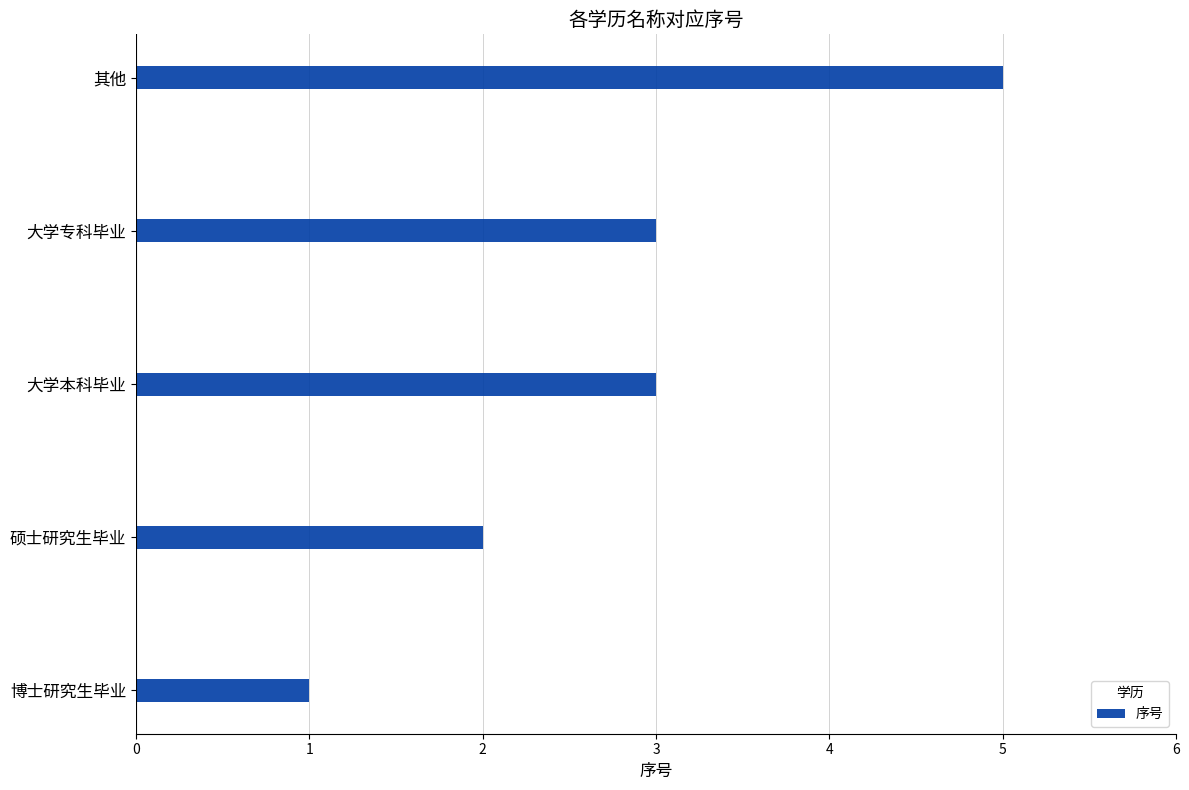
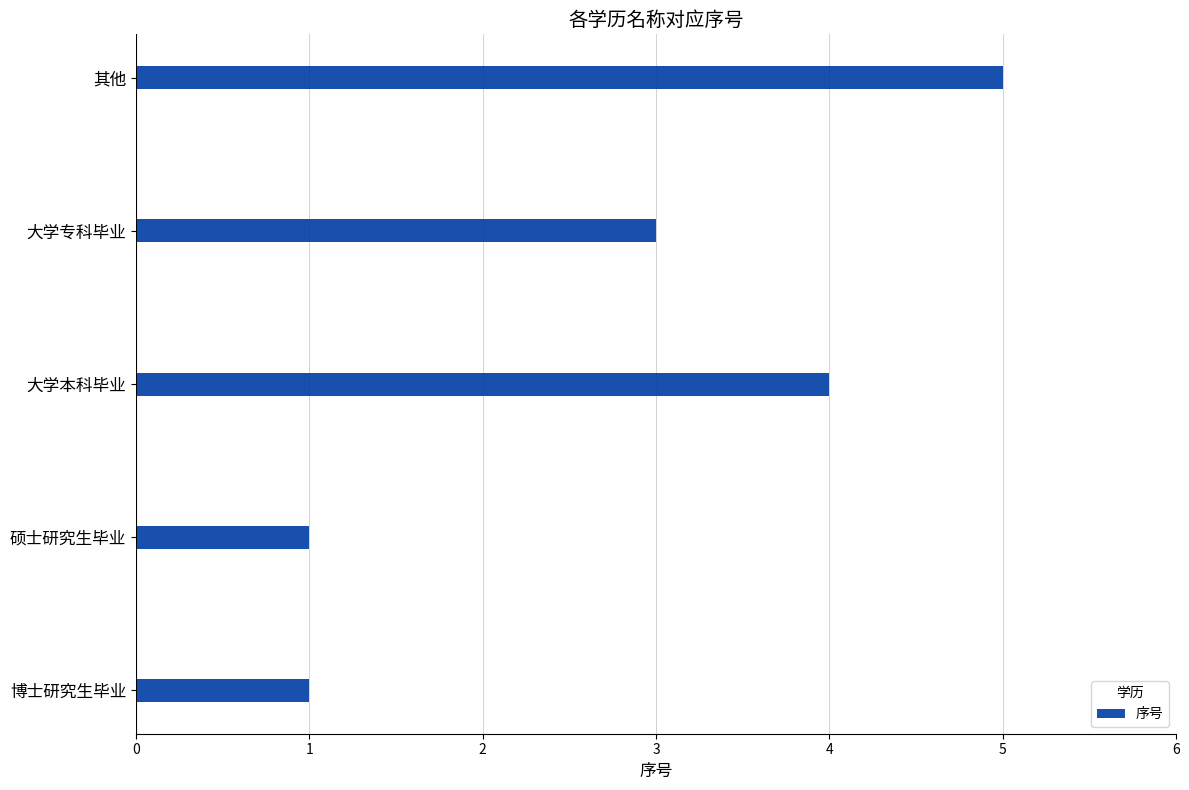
大学本科毕业: 3 -> 4
硕士研究生毕业: 2 -> 1
